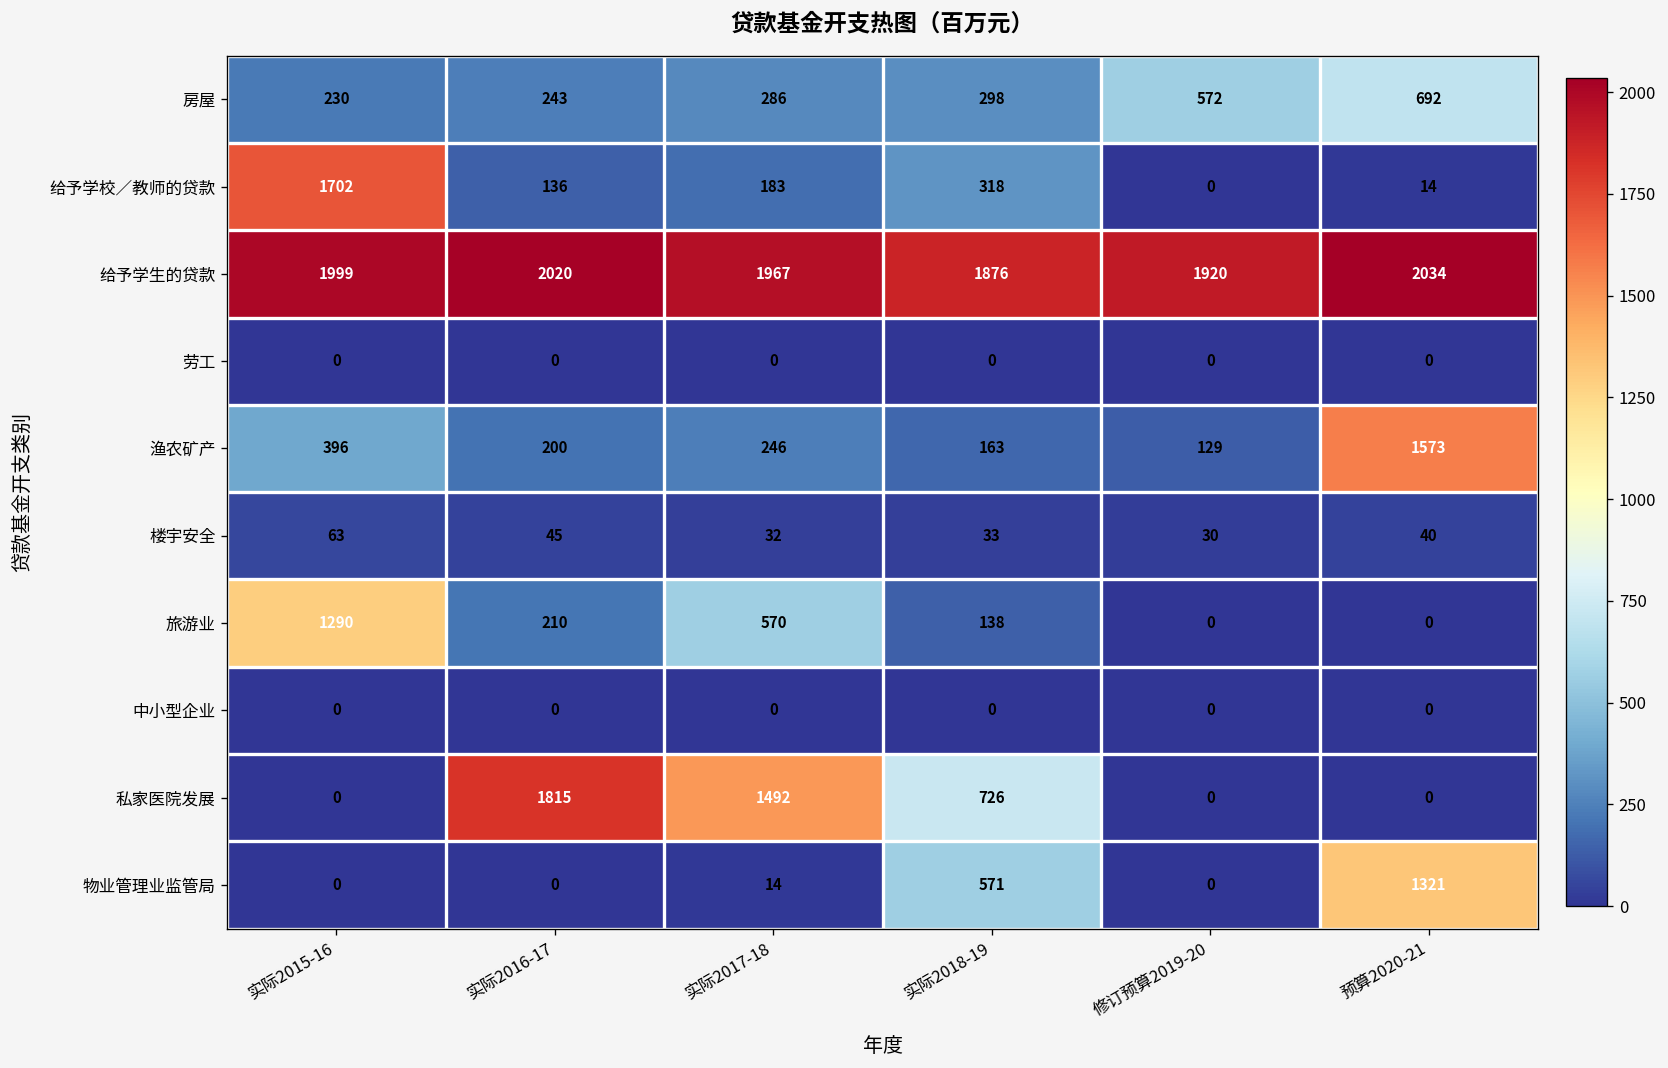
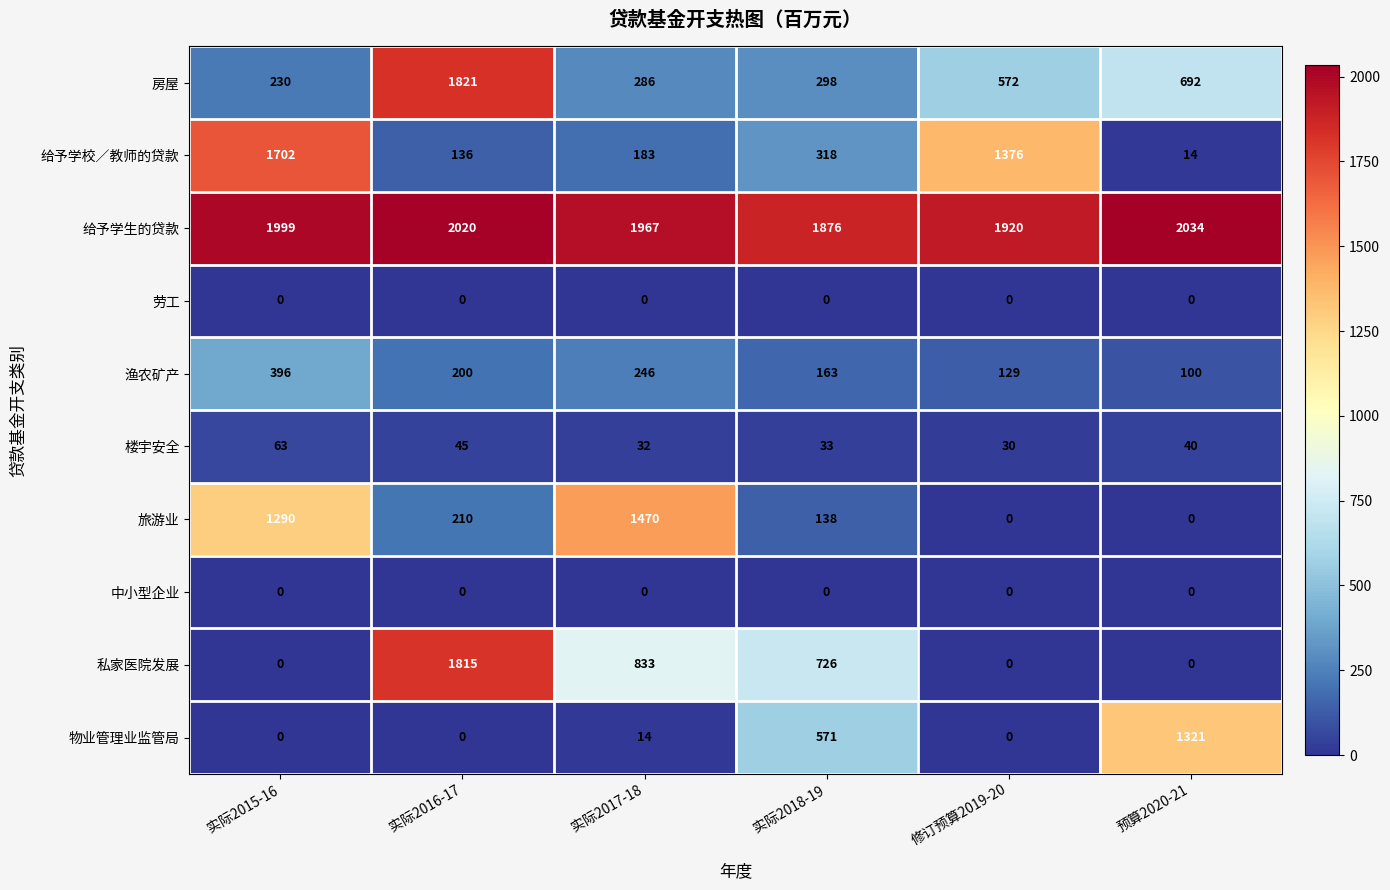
房屋, 实际2016-17: 243 -> 1821
给予学校／教师的贷款, 修订预算2019-20: 0 -> 1376
渔农矿产, 预算2020-21: 1573 -> 100
旅游业, 实际2017-18: 570 -> 1470
私家医院发展, 实际2017-18: 1492 -> 833
